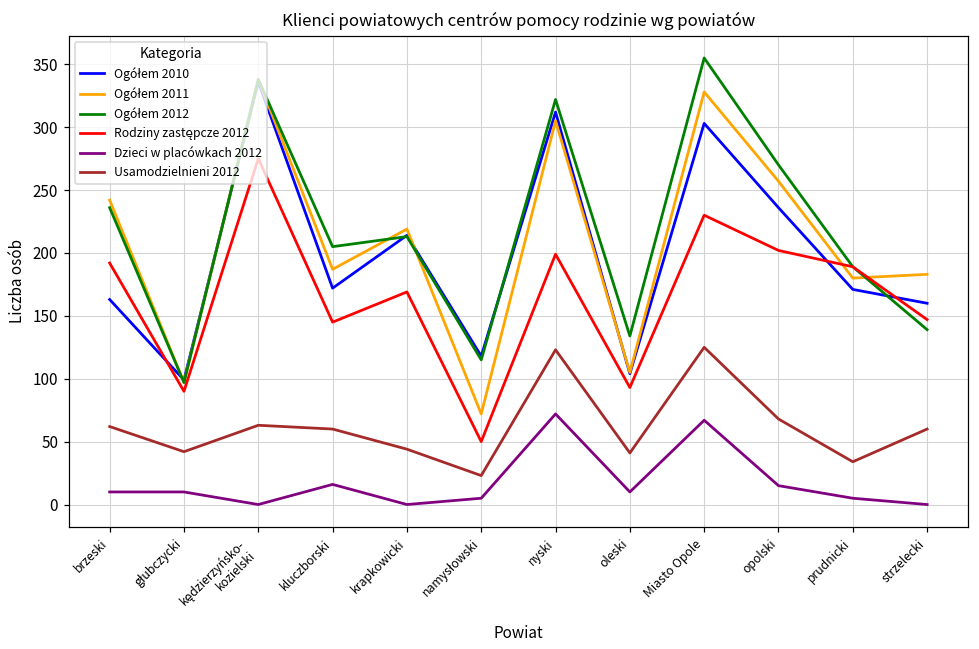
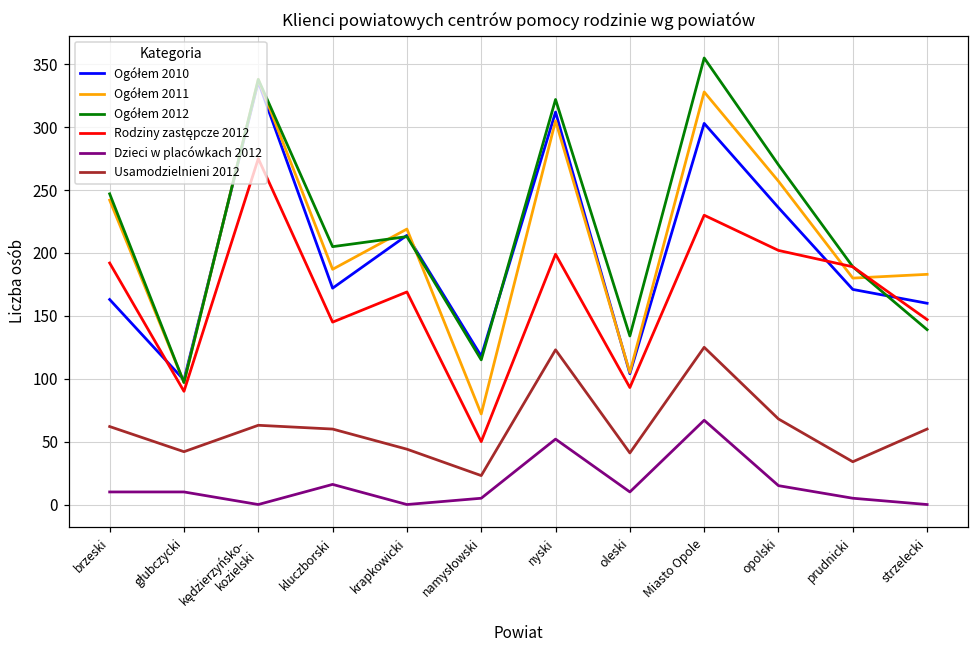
Ogółem 2012, brzeski: 236 -> 247
Dzieci w placówkach 2012, nyski: 72 -> 52
